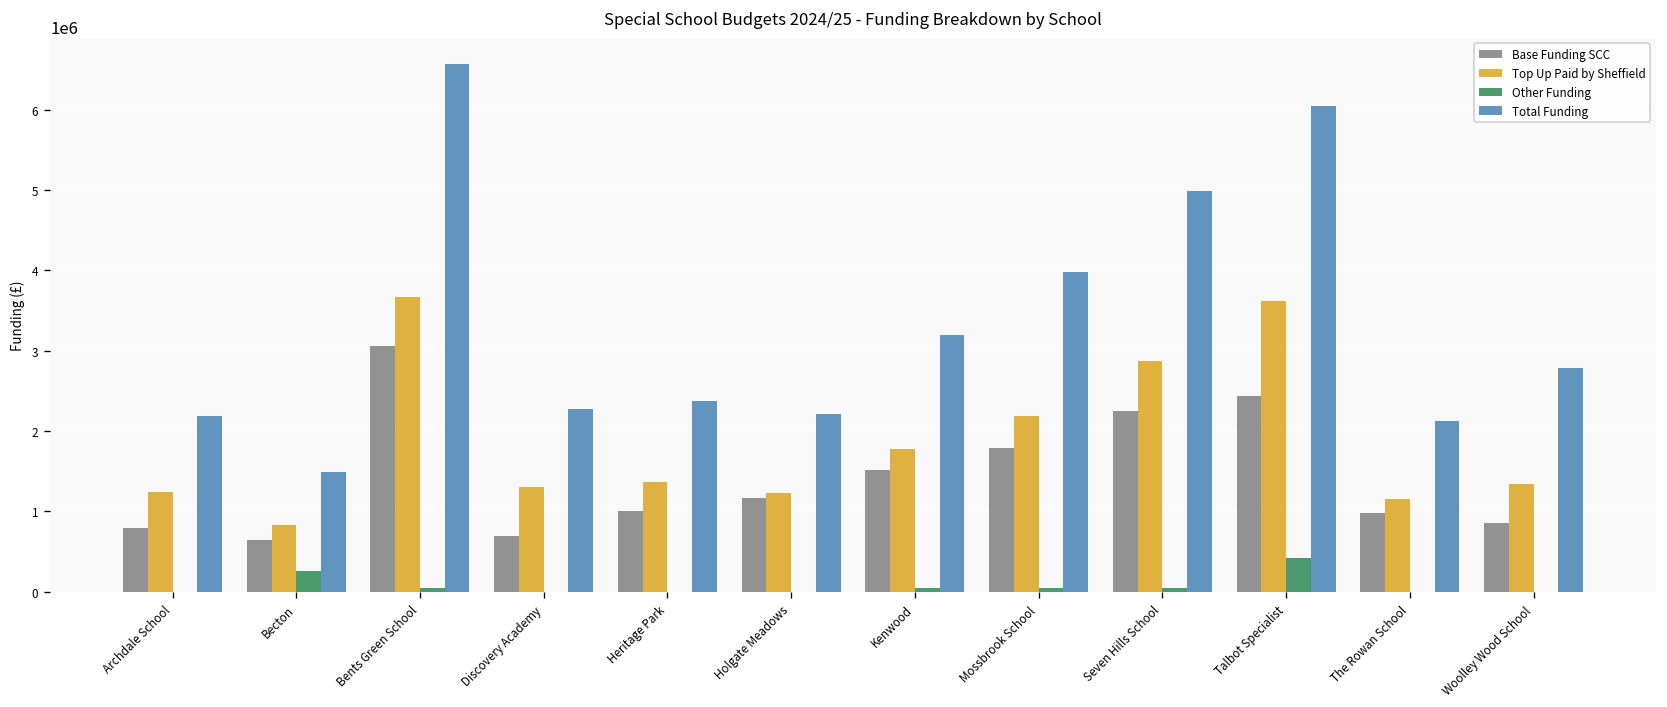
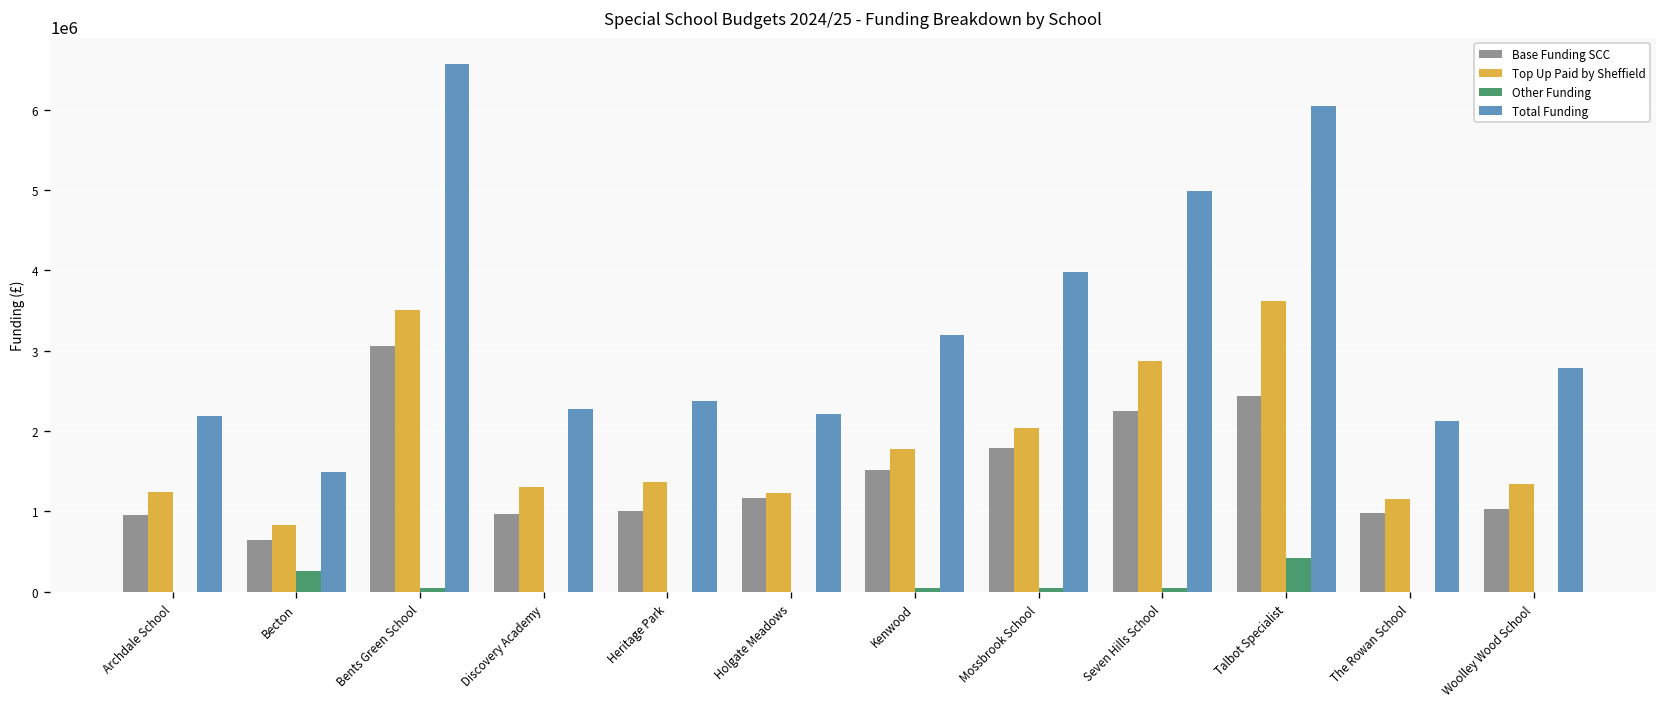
Base Funding SCC, Archdale School: 800000 -> 1000000
Top Up Paid by Sheffield, Bents Green School: 3700000 -> 3500000
Base Funding SCC, Discovery Academy: 700000 -> 1000000
Top Up Paid by Sheffield, Mossbrook School: 2200000 -> 2000000
Base Funding SCC, Woolley Wood School: 900000 -> 1000000
